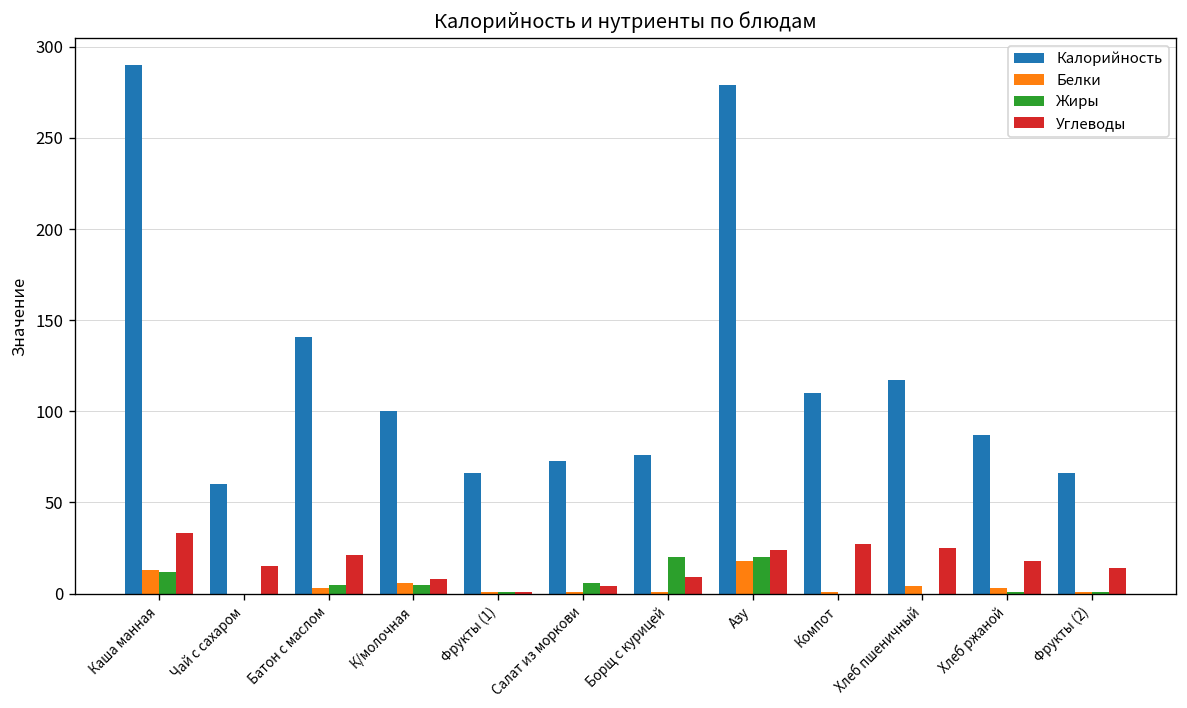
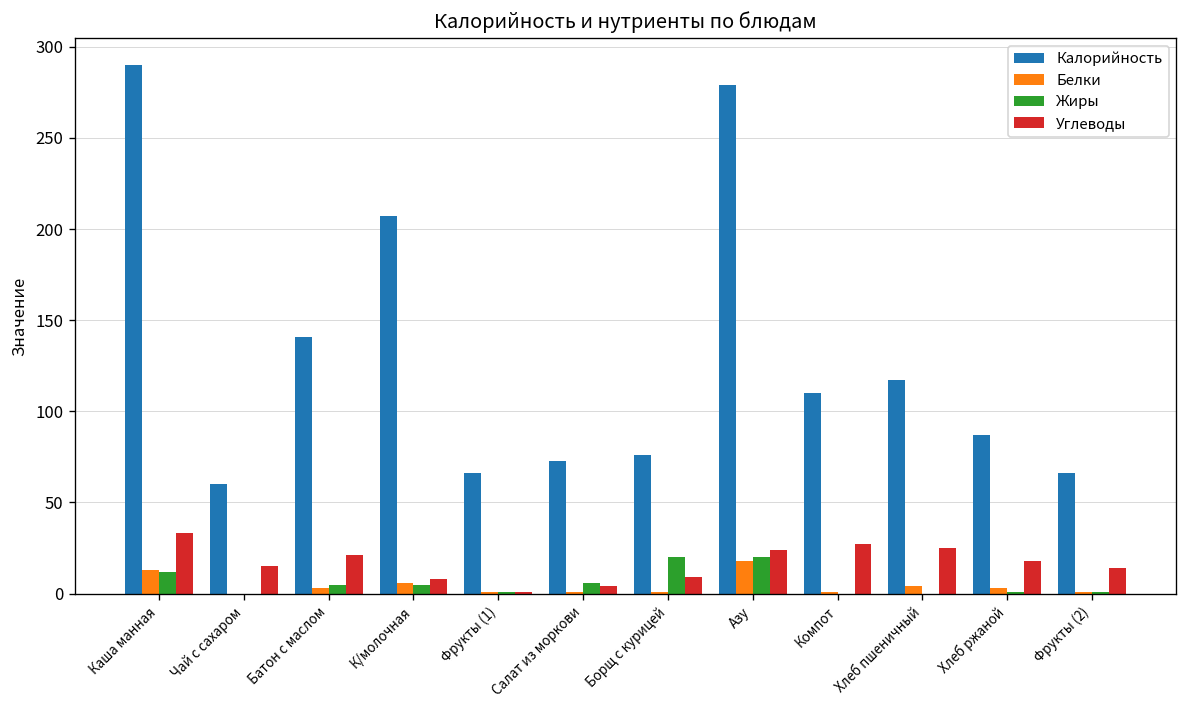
Калорийность, К/молочная: 100 -> 207
